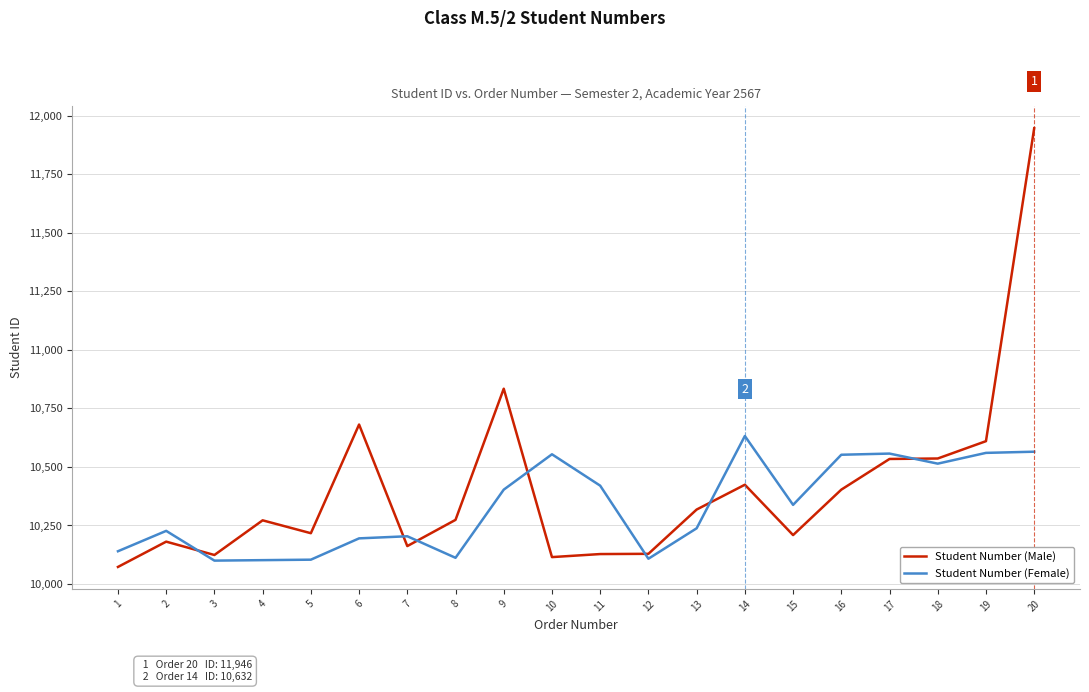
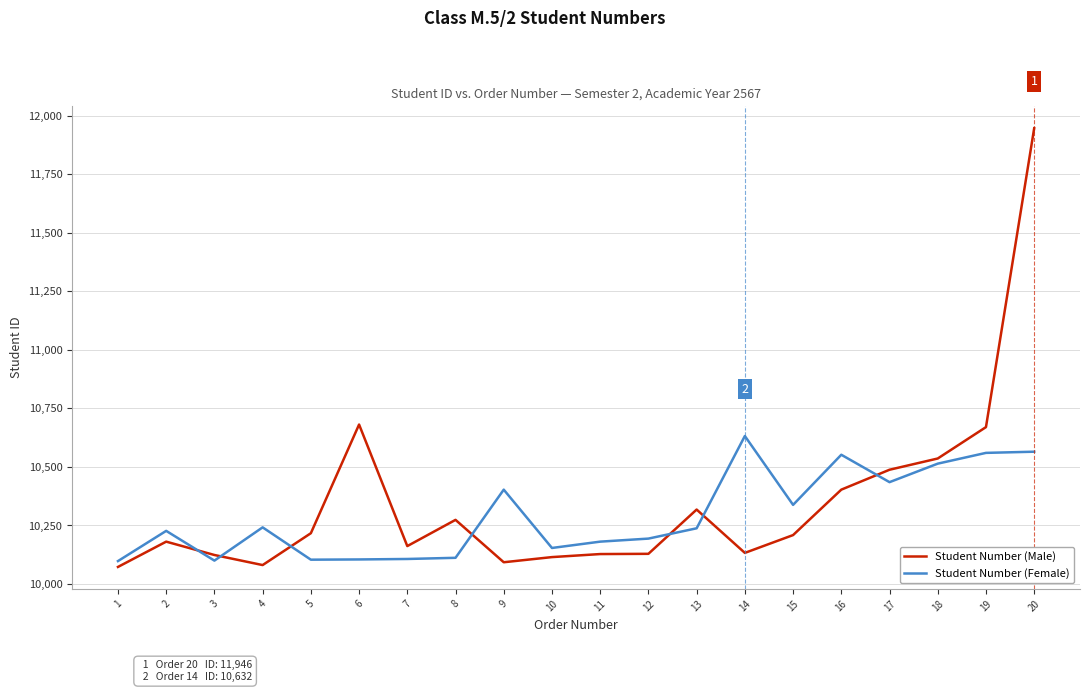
Student Number (Female), 1: 10,140 -> 10,100
Student Number (Male), 4: 10,270 -> 10,080
Student Number (Female), 4: 10,100 -> 10,240
Student Number (Female), 6: 10,200 -> 10,110
Student Number (Female), 7: 10,200 -> 10,110
Student Number (Male), 9: 10,830 -> 10,090
Student Number (Female), 10: 10,550 -> 10,150
Student Number (Female), 11: 10,420 -> 10,180
Student Number (Female), 12: 10,110 -> 10,190
Student Number (Male), 14: 10,420 -> 10,130
Student Number (Male), 17: 10,530 -> 10,490
Student Number (Female), 17: 10,560 -> 10,440
Student Number (Male), 19: 10,610 -> 10,670
